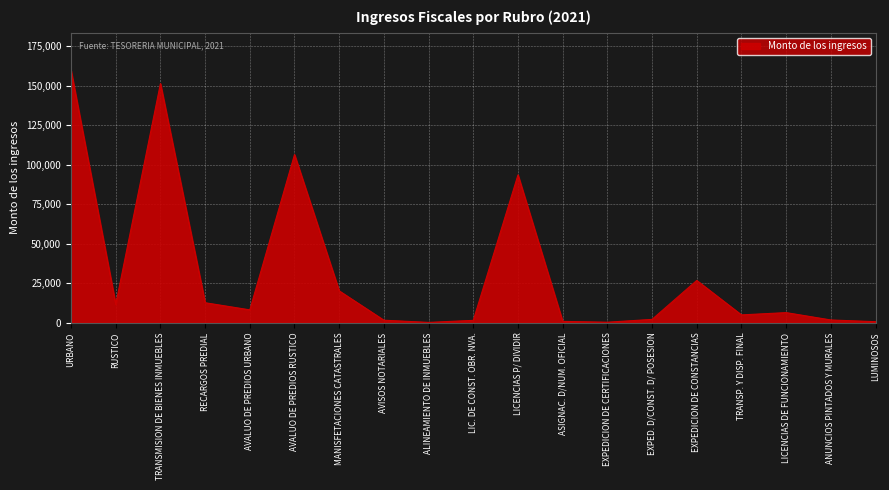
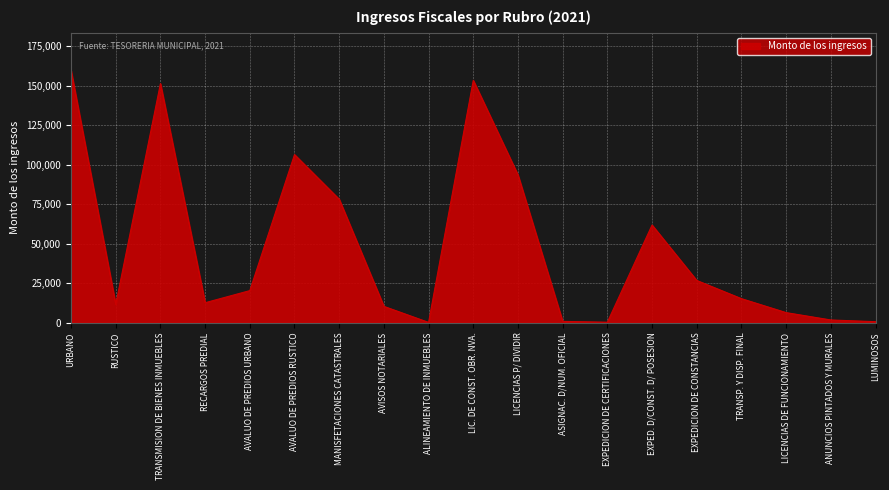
AVALUO DE PREDIOS URBANO: 8,000 -> 20,000
MANISFETACIONES CATASTRALES: 20,000 -> 78,000
AVISOS NOTARIALES: 2,000 -> 10,000
LIC. DE CONST. OBR. NVA.: 2,000 -> 153,000
EXPED. D/CONST. D/ POSESION: 2,000 -> 62,000
TRANSP. Y DISP. FINAL: 5,000 -> 15,000
